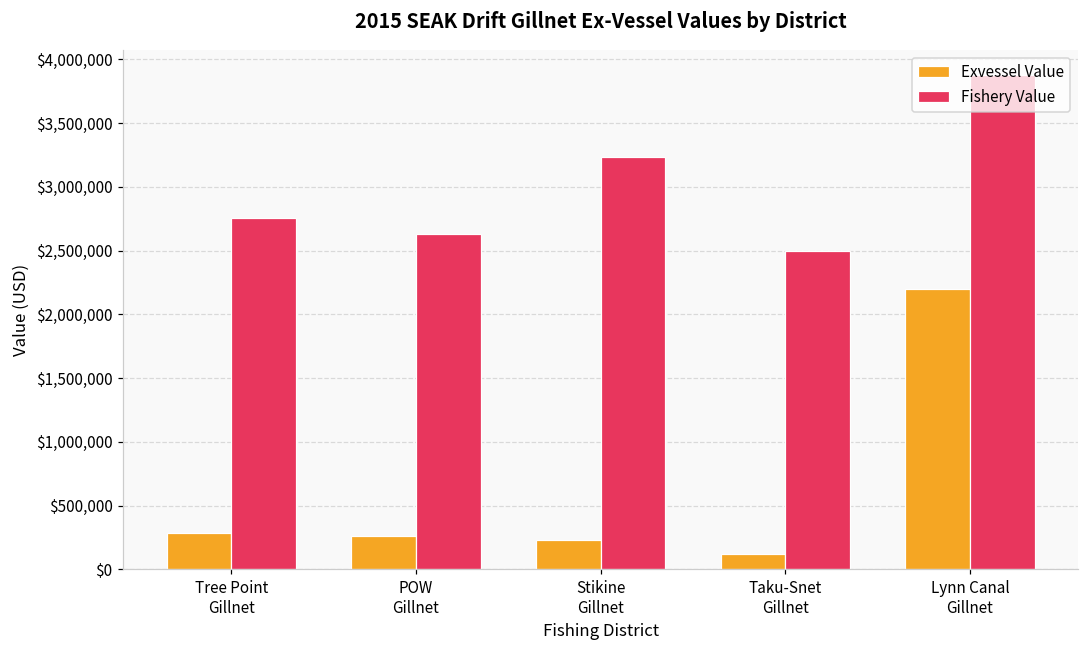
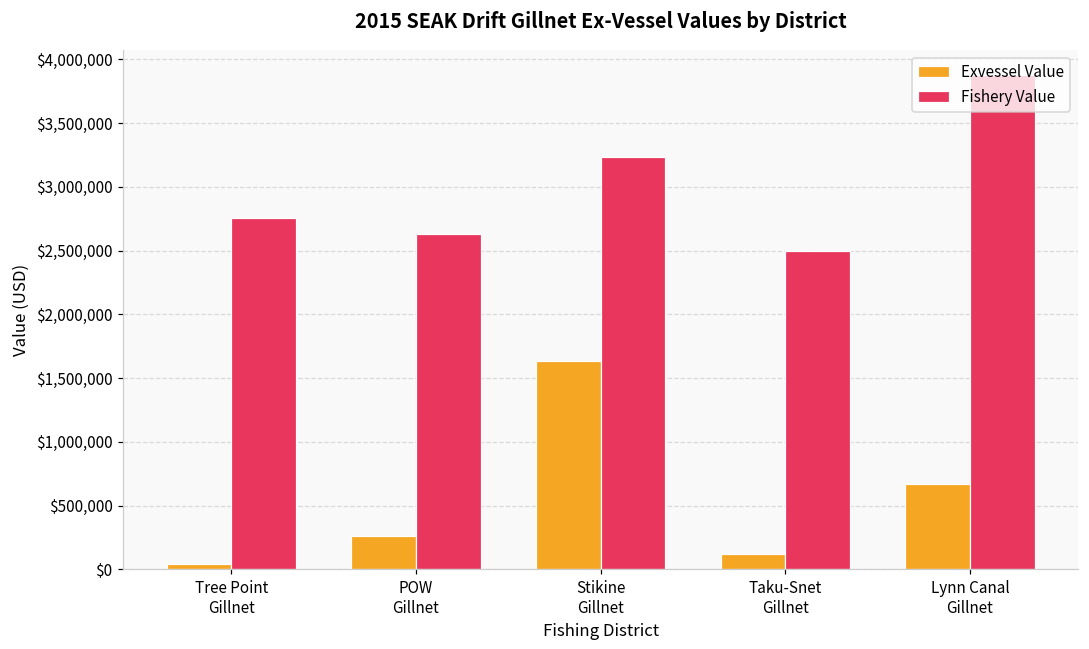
Exvessel Value, Tree Point Gillnet: $290,000 -> $40,000
Exvessel Value, Stikine Gillnet: $230,000 -> $1,630,000
Exvessel Value, Lynn Canal Gillnet: $2,200,000 -> $670,000
